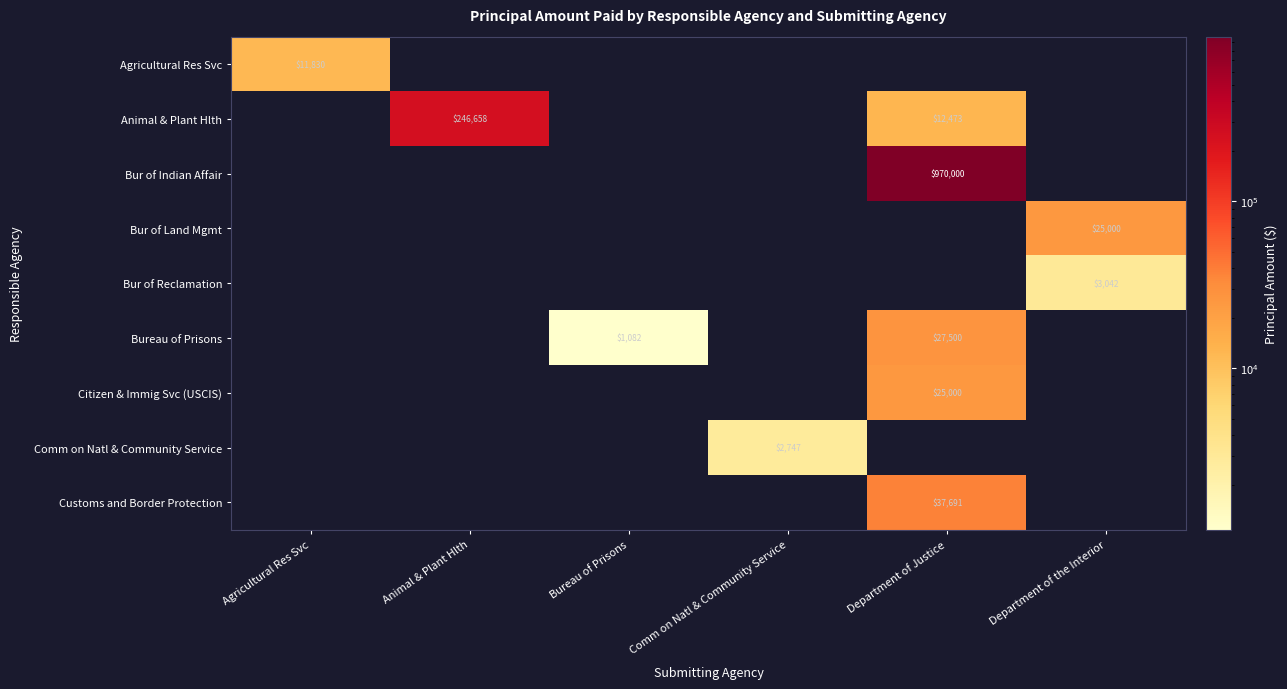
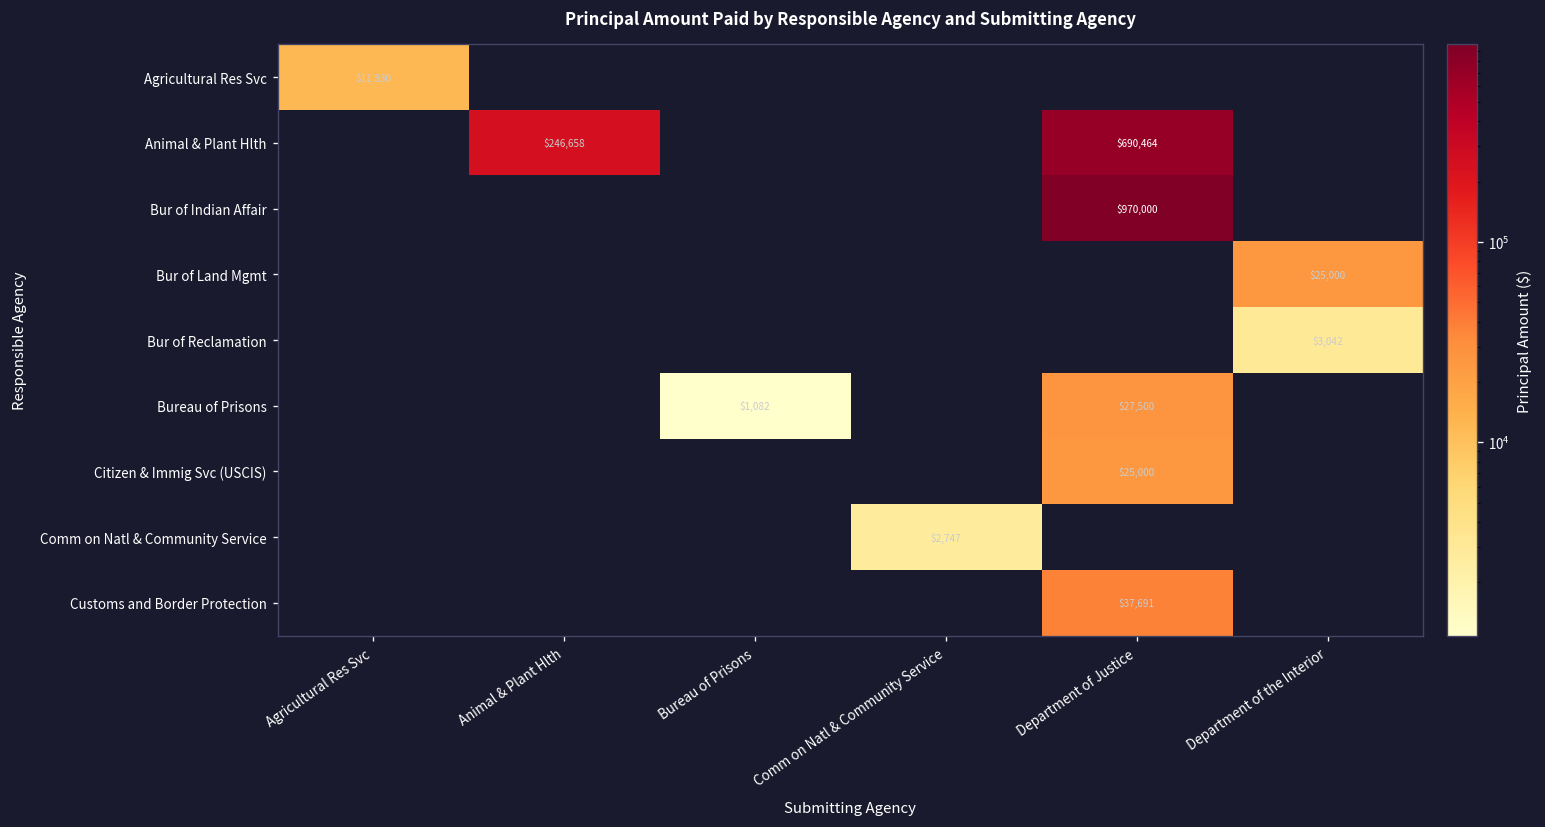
Animal & Plant Hlth, Department of Justice: $12,473 -> $690,464
